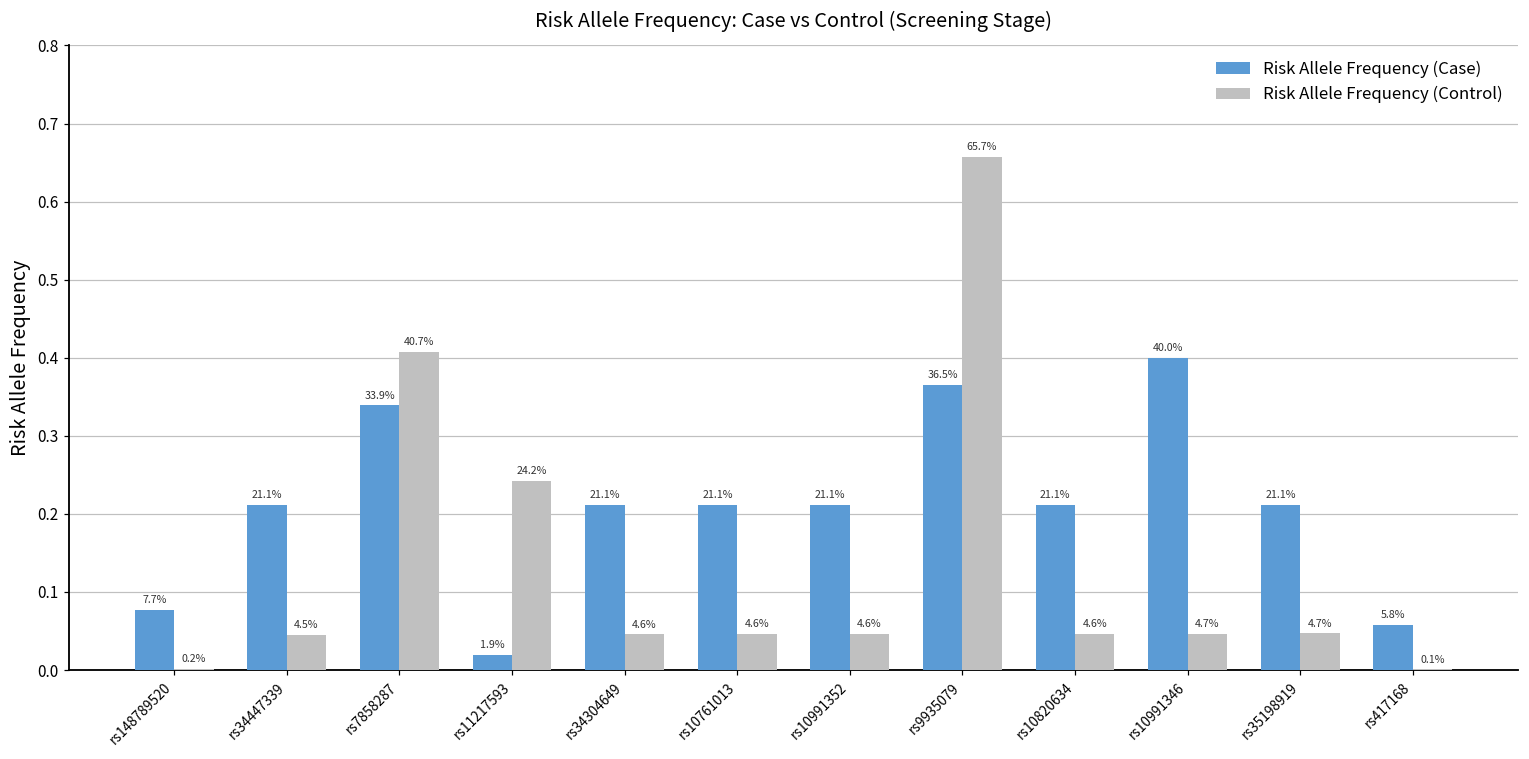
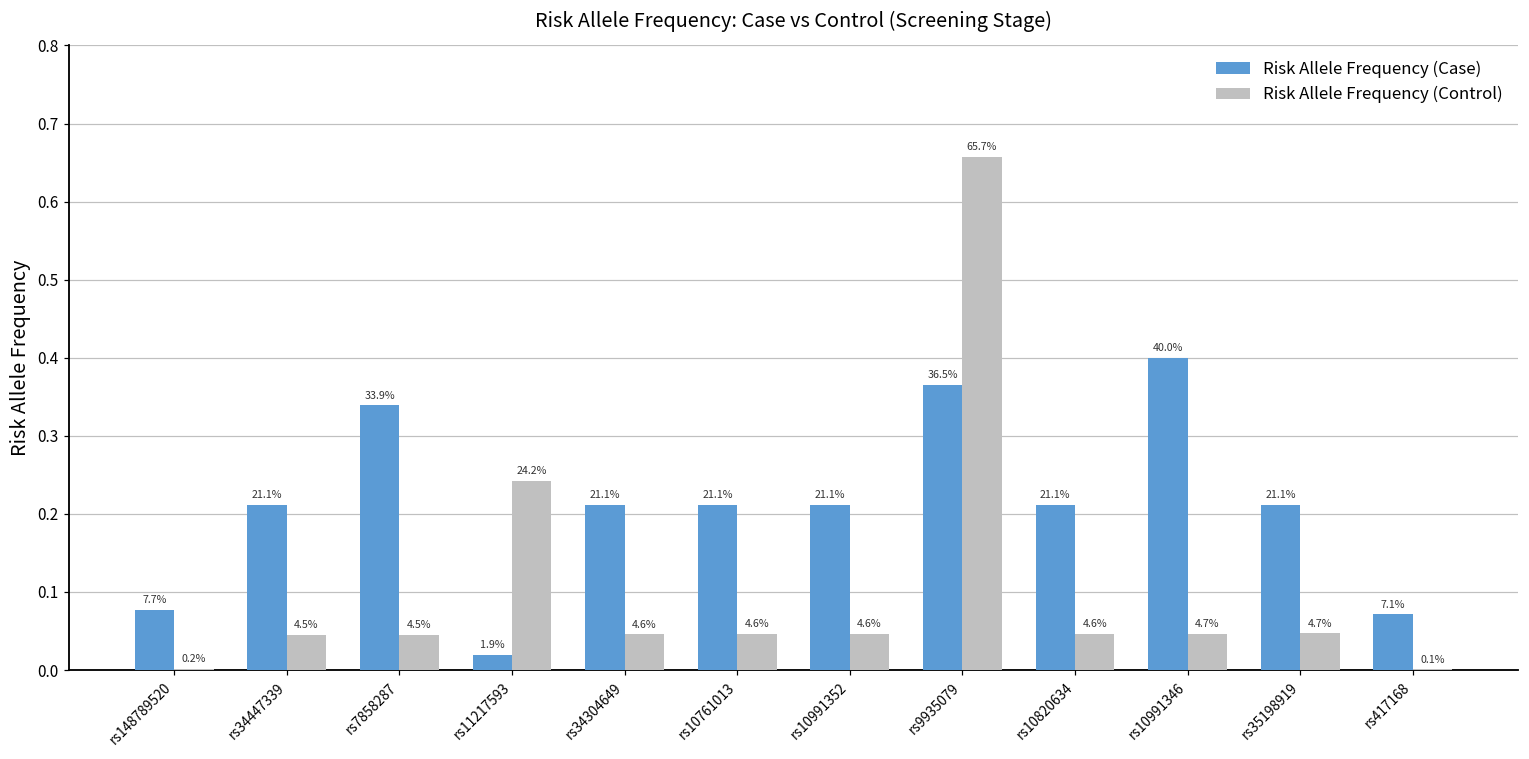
Risk Allele Frequency (Control), rs7858287: 40.7% -> 4.5%
Risk Allele Frequency (Case), rs417168: 5.8% -> 7.1%
